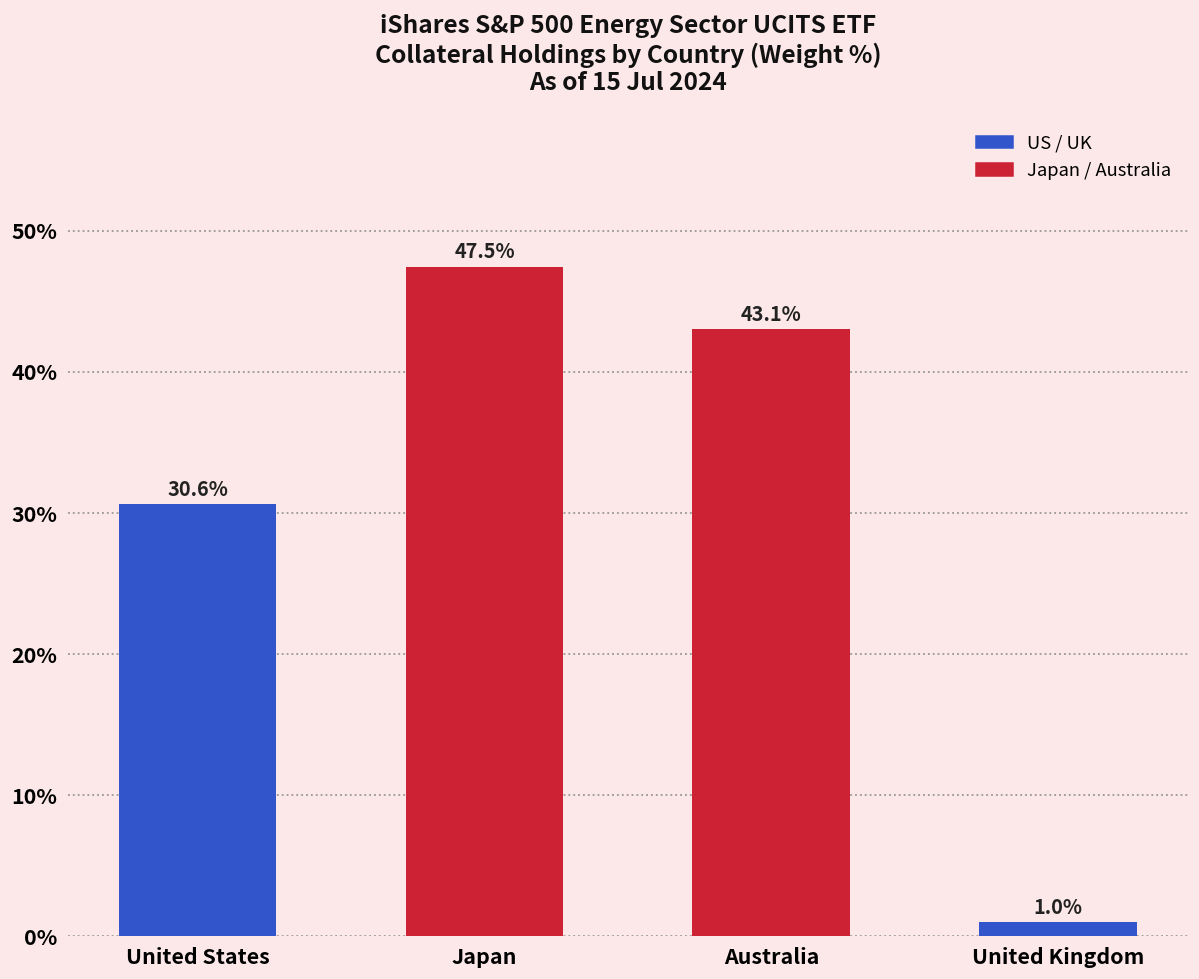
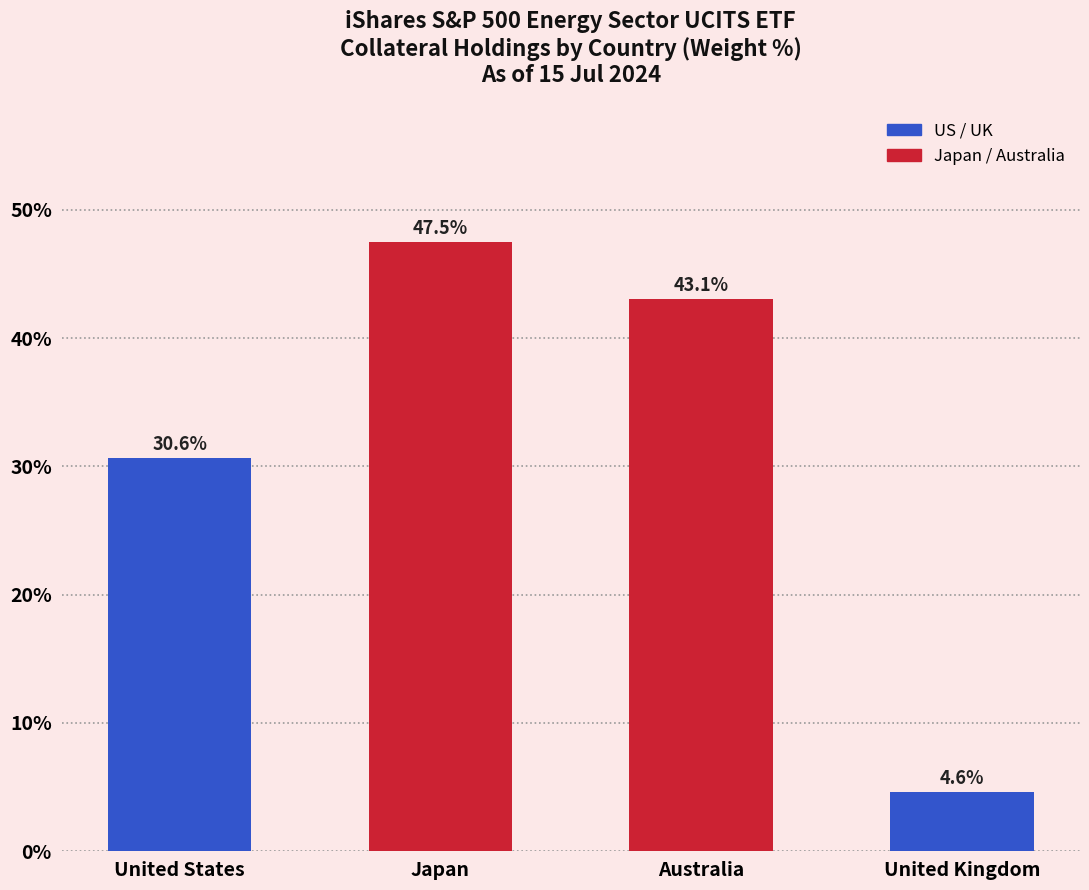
United Kingdom: 1.0% -> 4.6%
